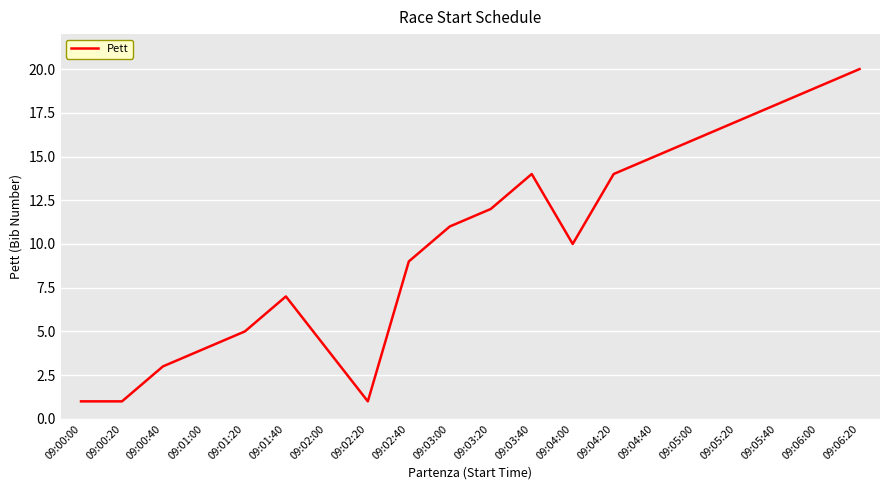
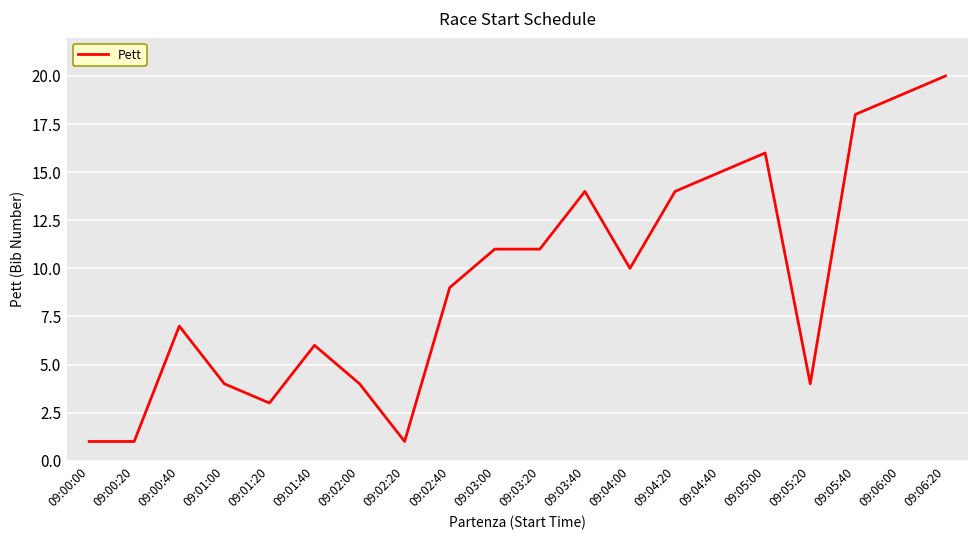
09:00:40: 3 -> 7
09:01:20: 5 -> 3
09:01:40: 7 -> 6
09:03:20: 12 -> 11
09:05:20: 17 -> 4
